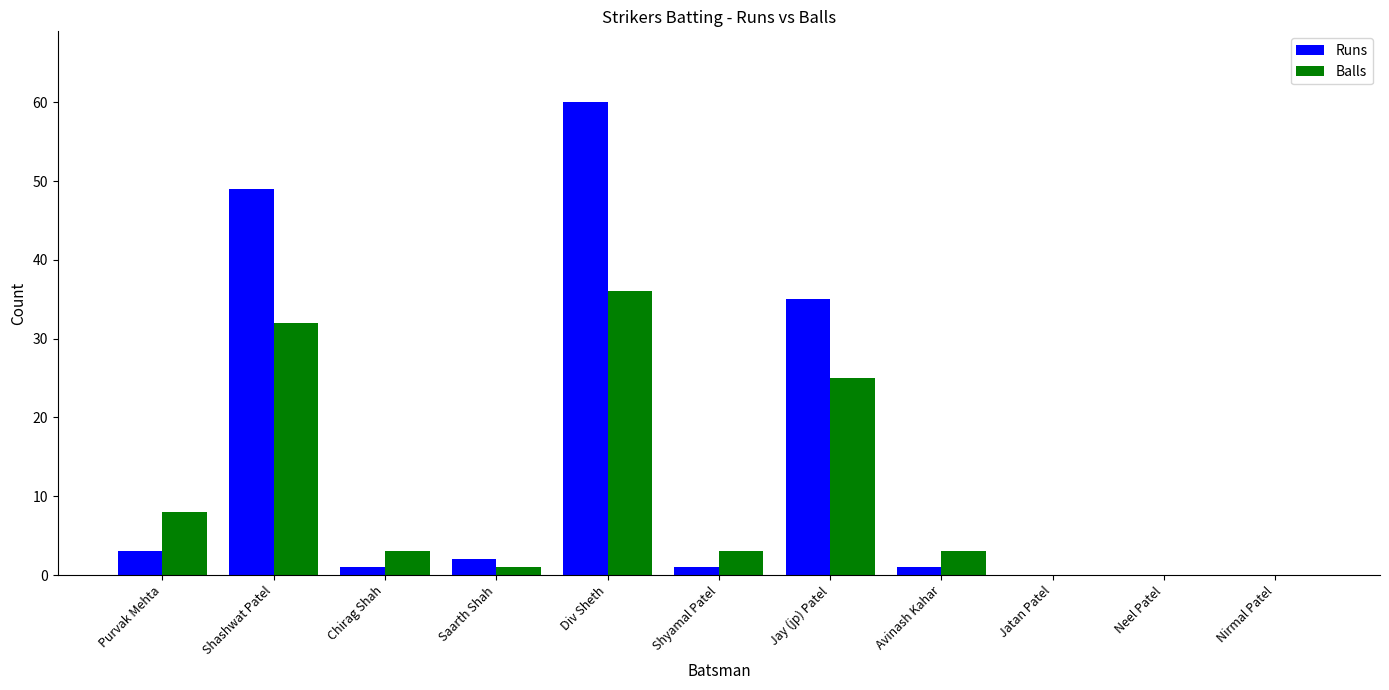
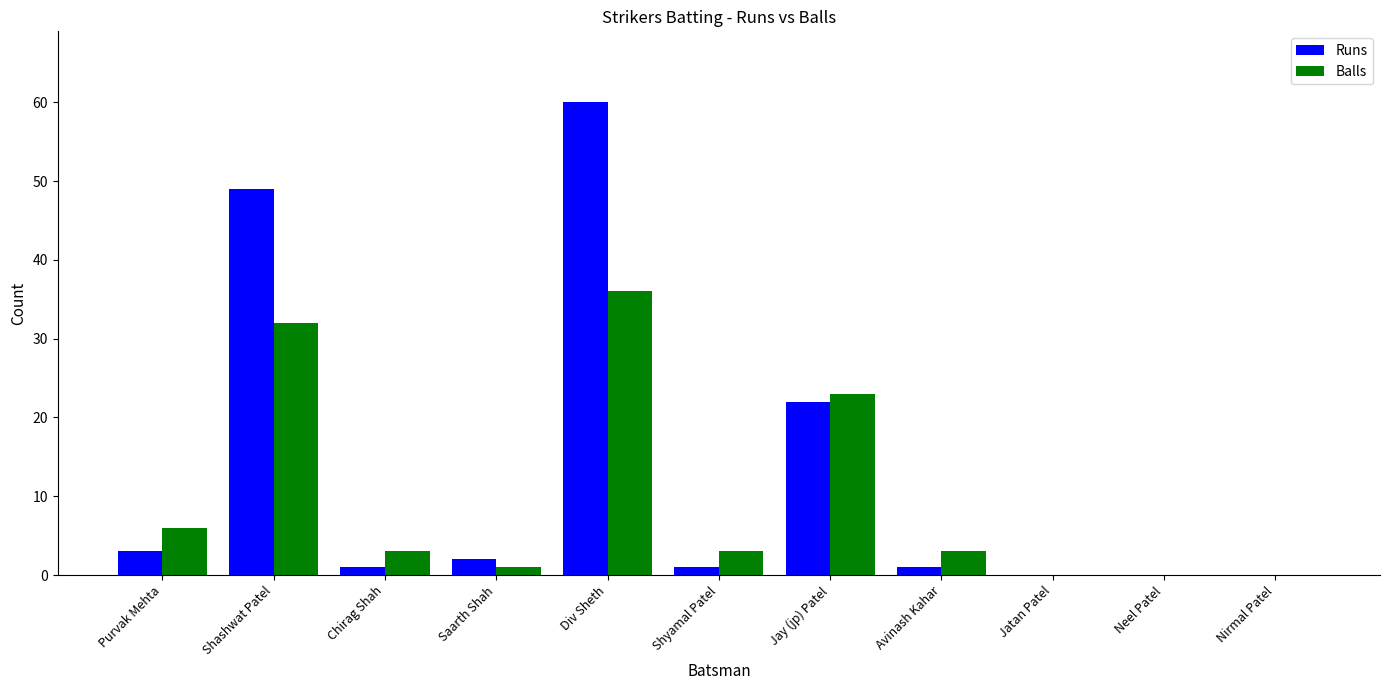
Balls, Purvak Mehta: 8 -> 6
Runs, Jay (jp) Patel: 35 -> 22
Balls, Jay (jp) Patel: 25 -> 23
